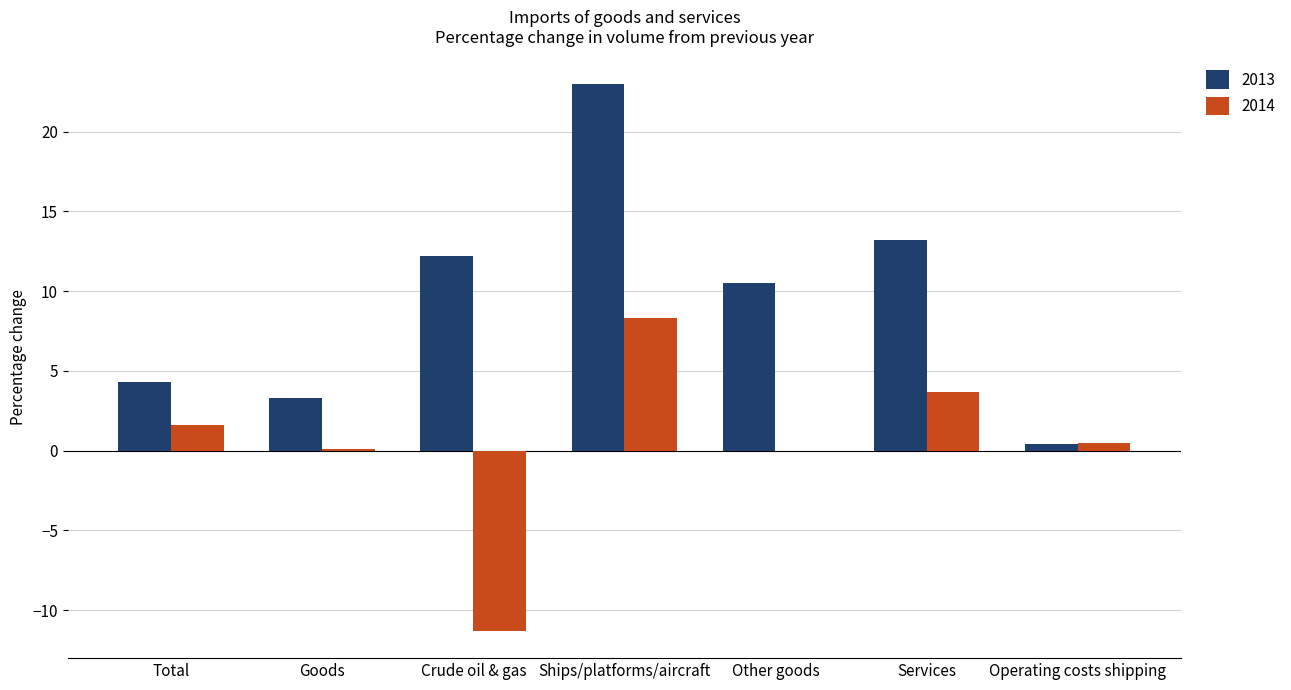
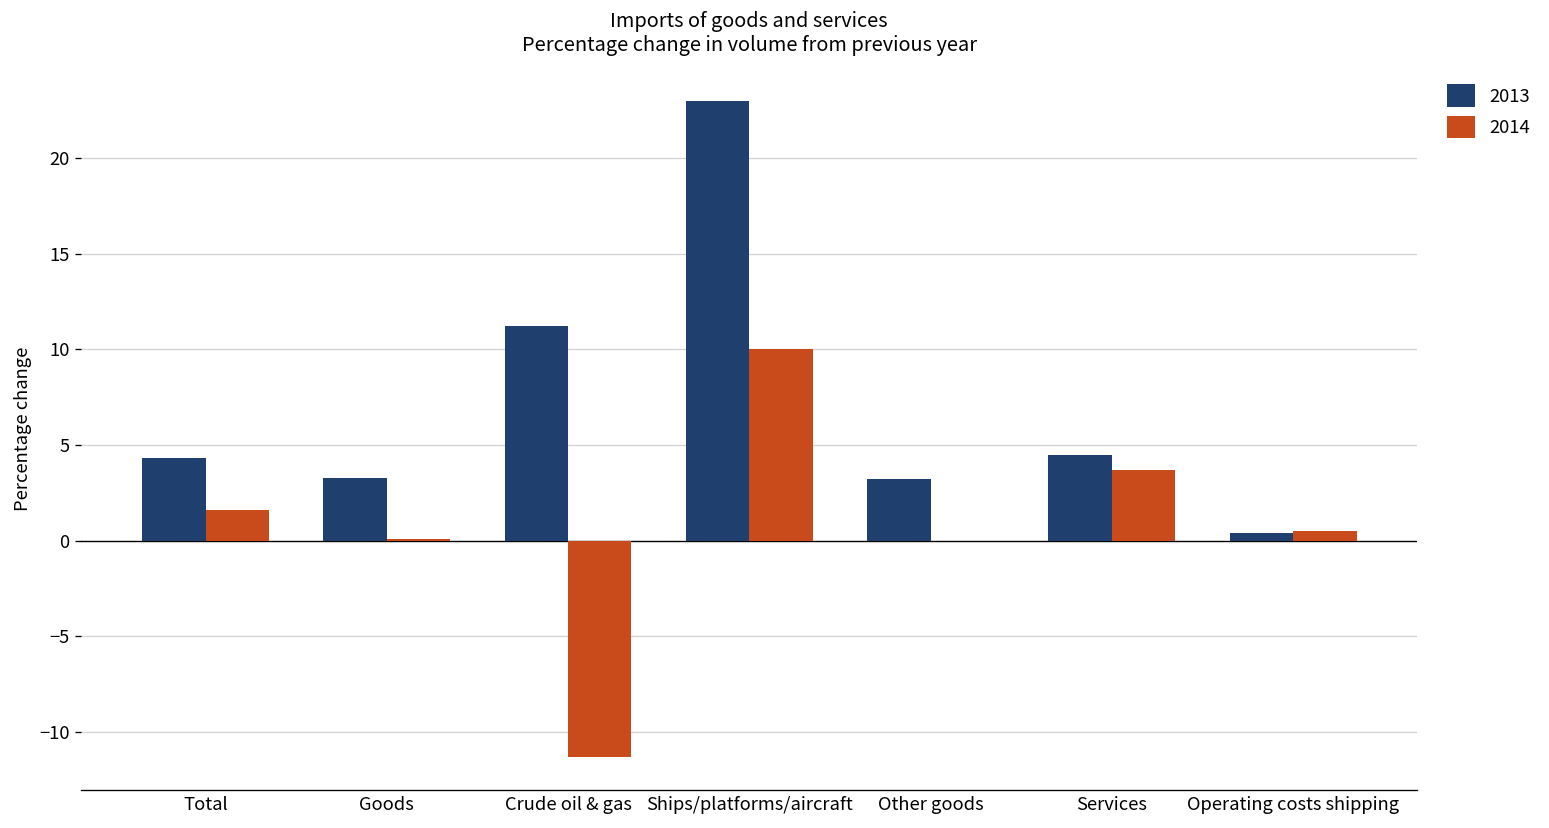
2013, Crude oil & gas: 12.2 -> 11.2
2014, Ships/platforms/aircraft: 8.3 -> 10.0
2013, Other goods: 10.5 -> 3.2
2013, Services: 13.2 -> 4.5
